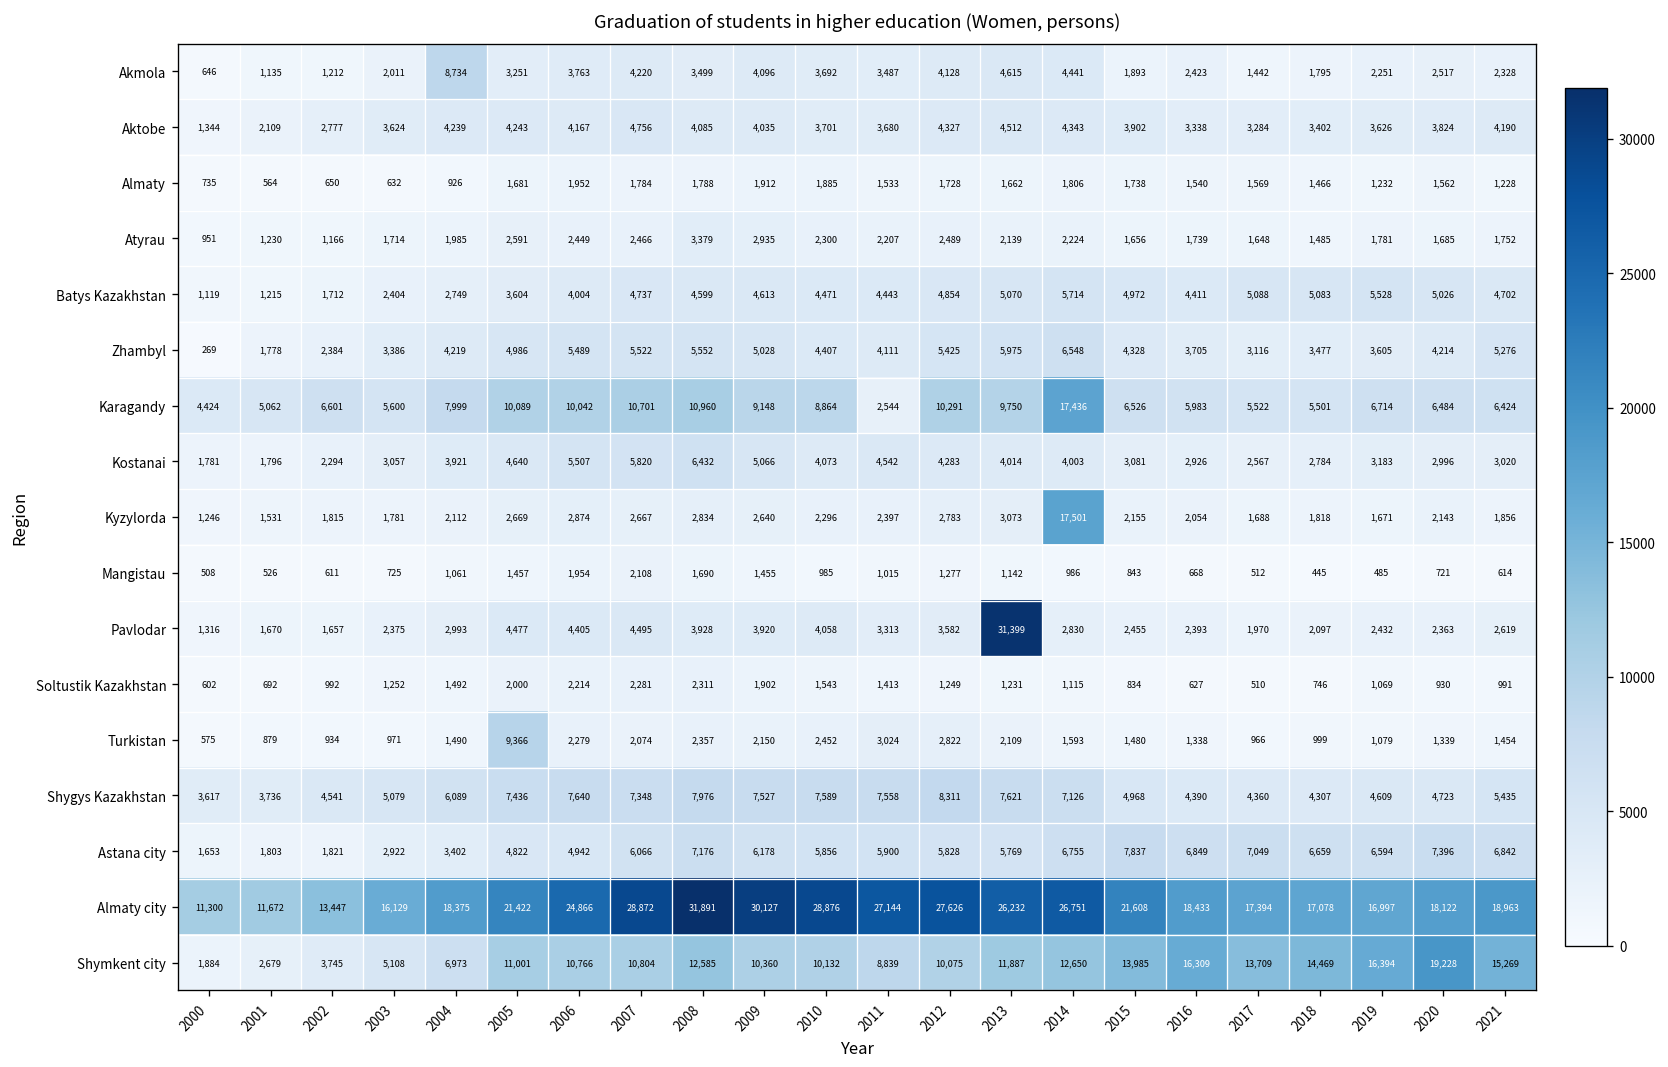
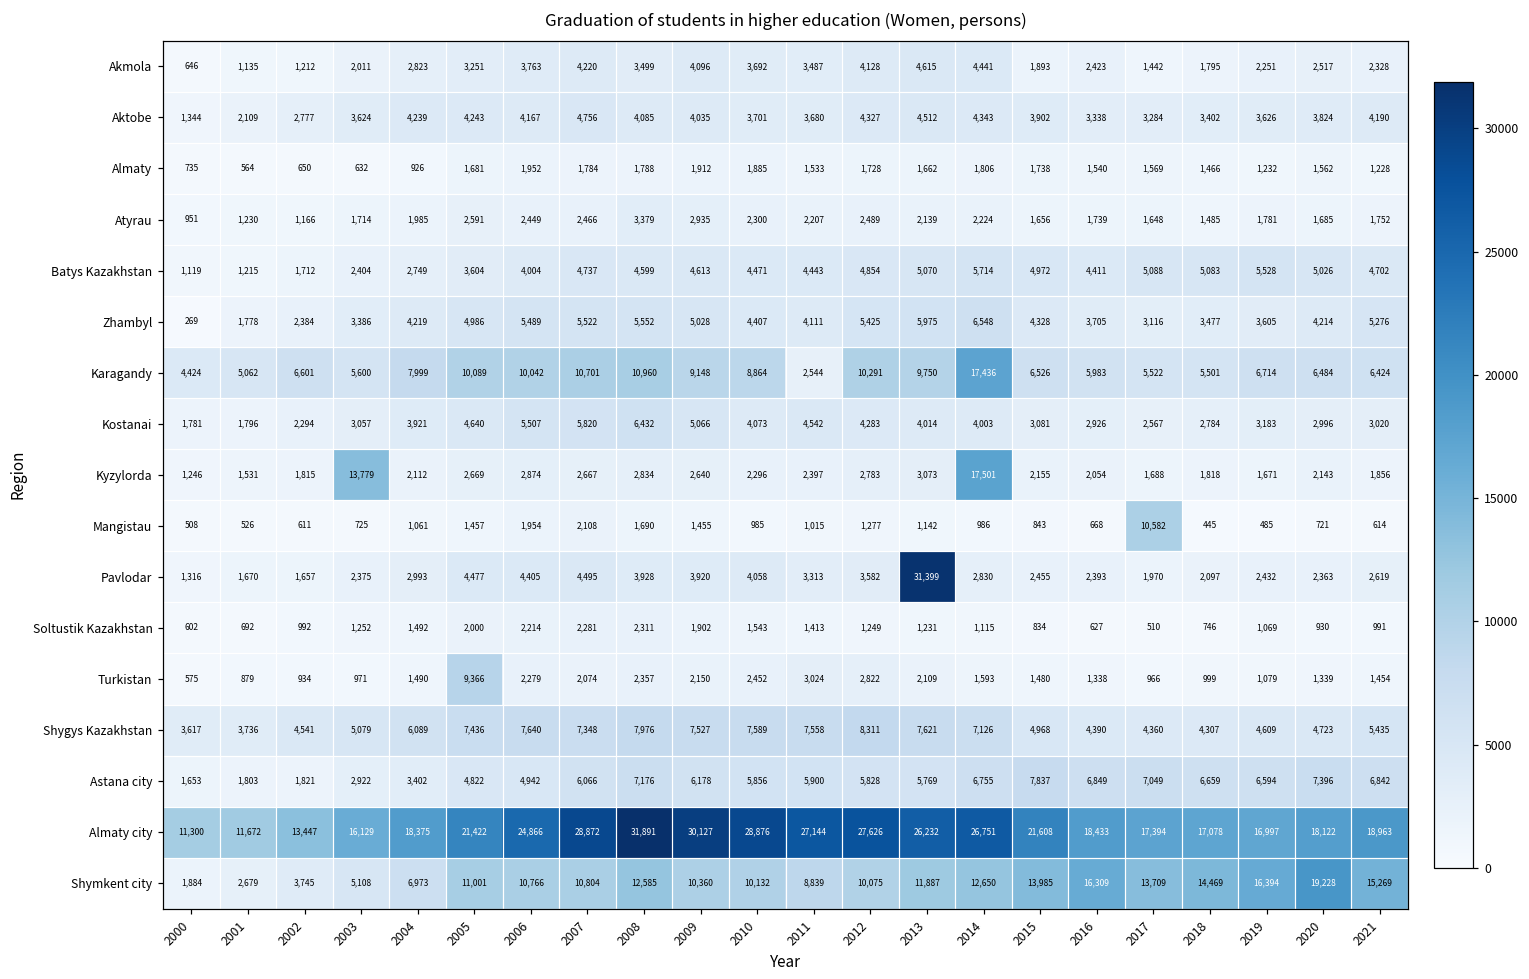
Akmola, 2004: 8,734 -> 2,823
Kyzylorda, 2003: 1,781 -> 13,779
Mangistau, 2017: 512 -> 10,582
